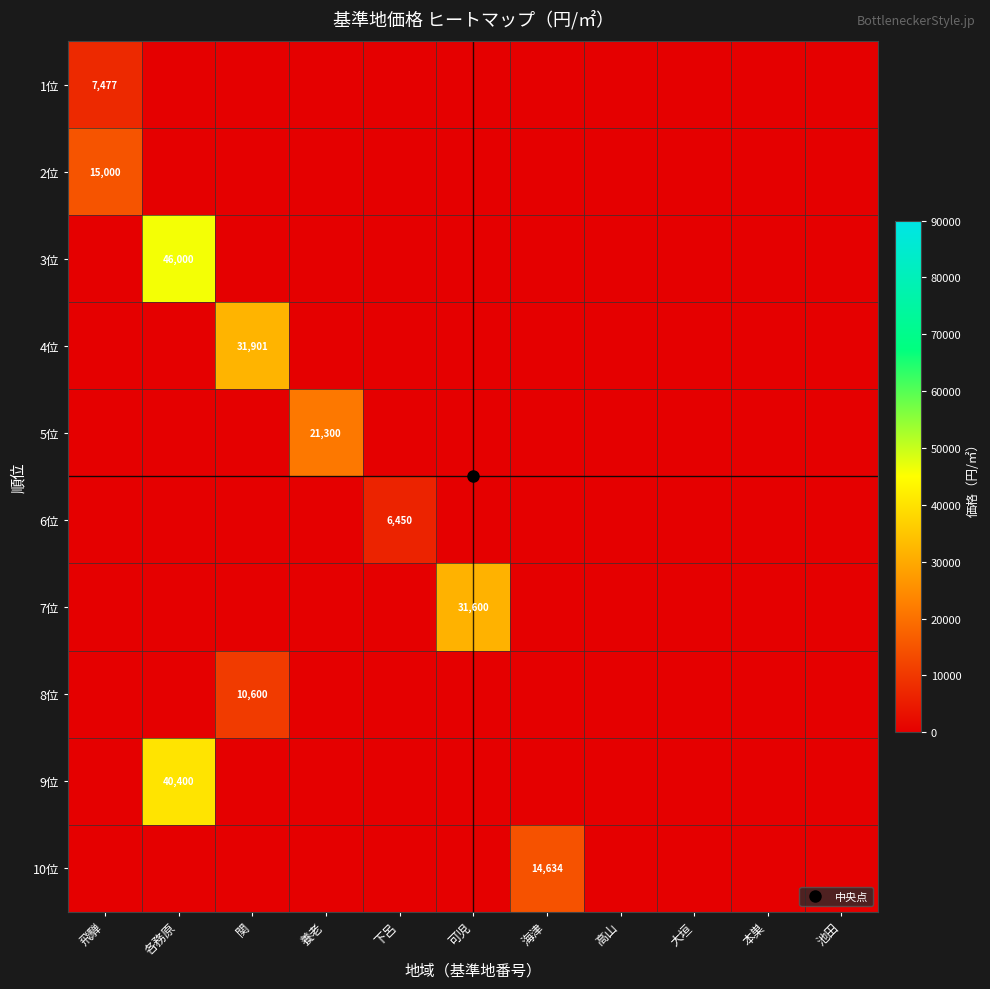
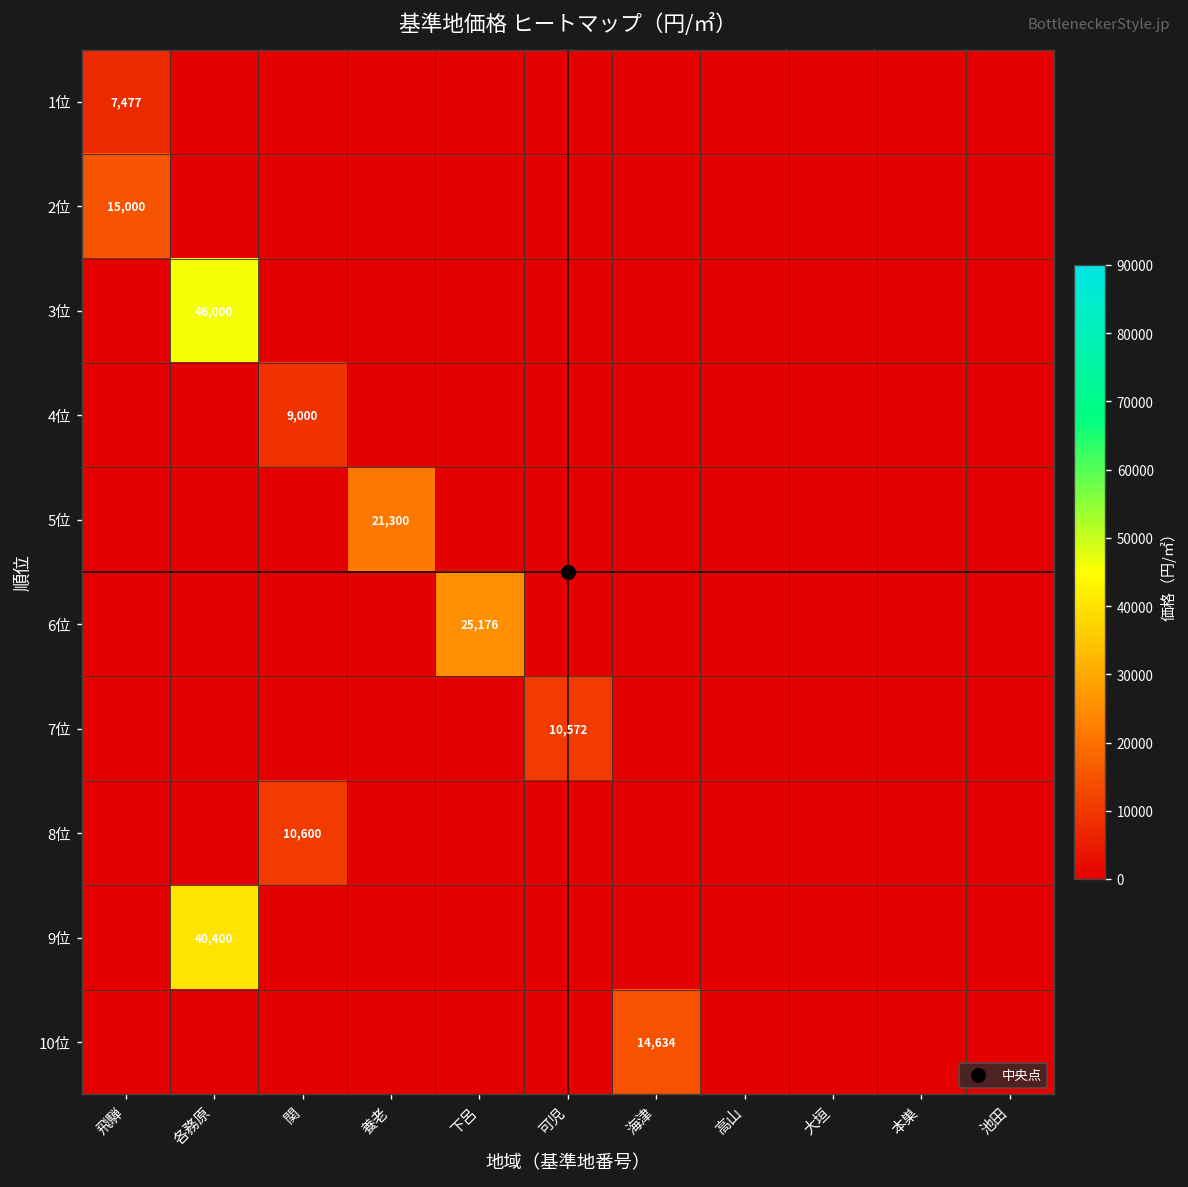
4位, 関: 31,901 -> 9,000
6位, 下呂: 6,450 -> 25,176
7位, 可児: 31,600 -> 10,572
